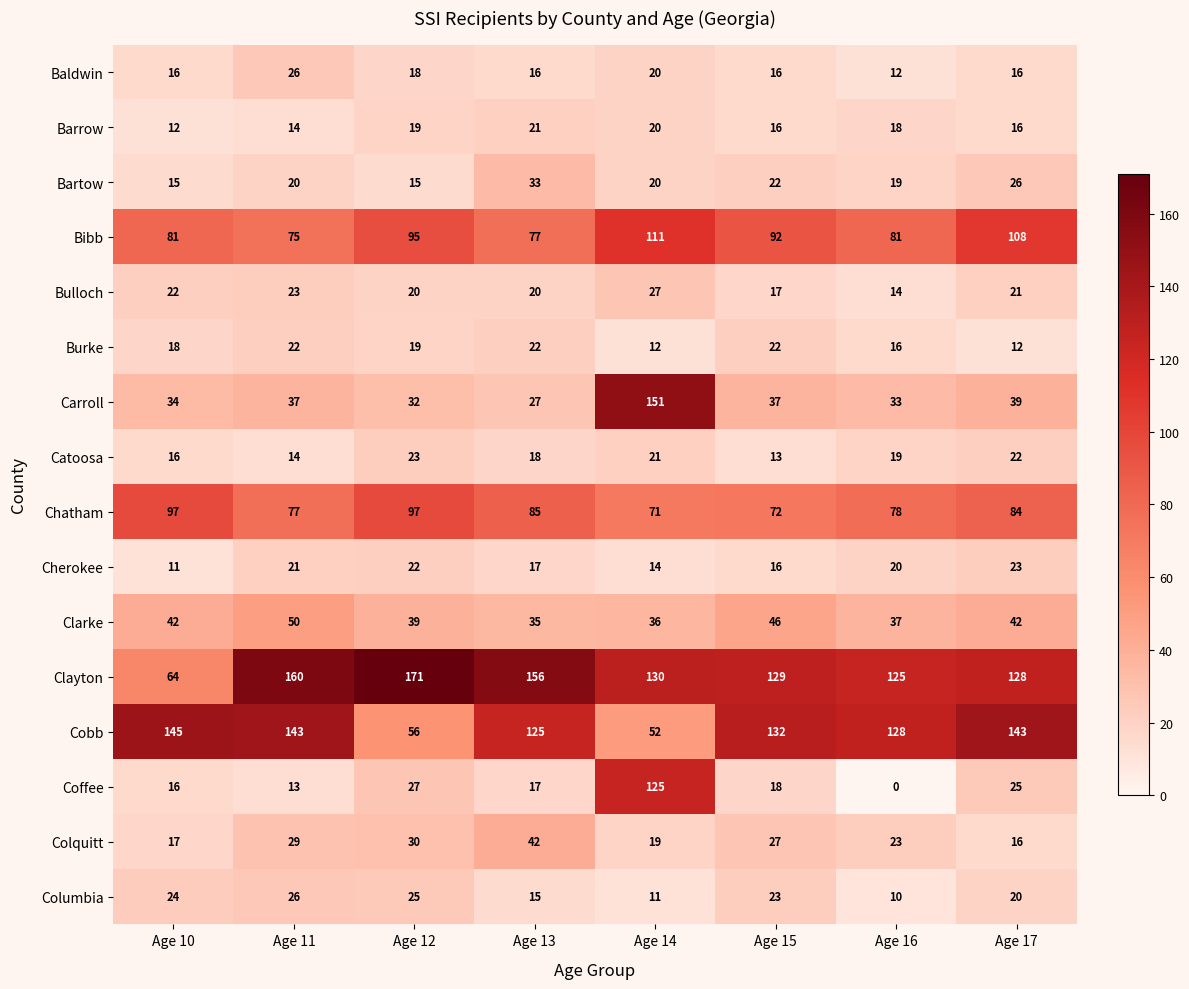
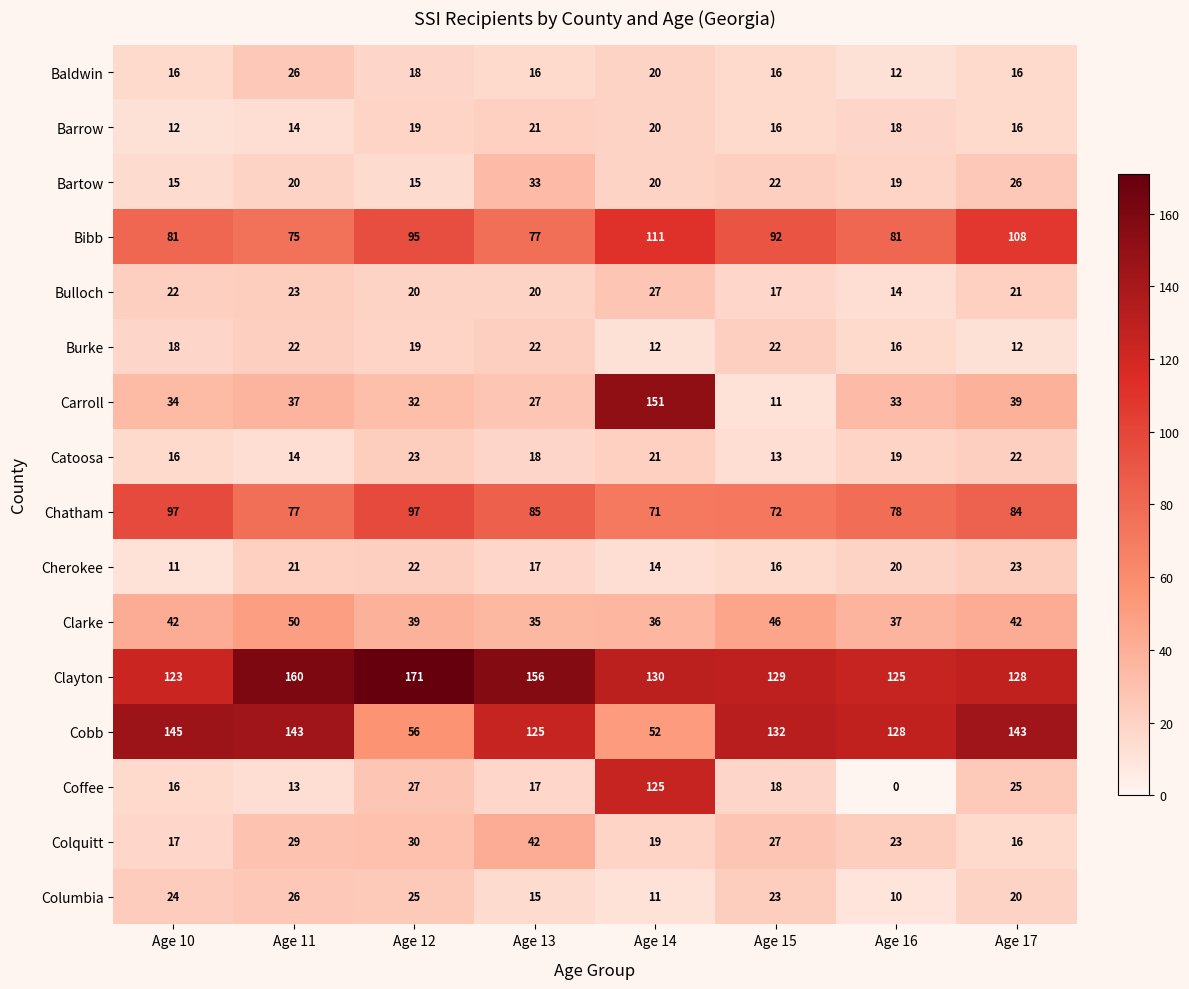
Carroll, Age 15: 37 -> 11
Clayton, Age 10: 64 -> 123
